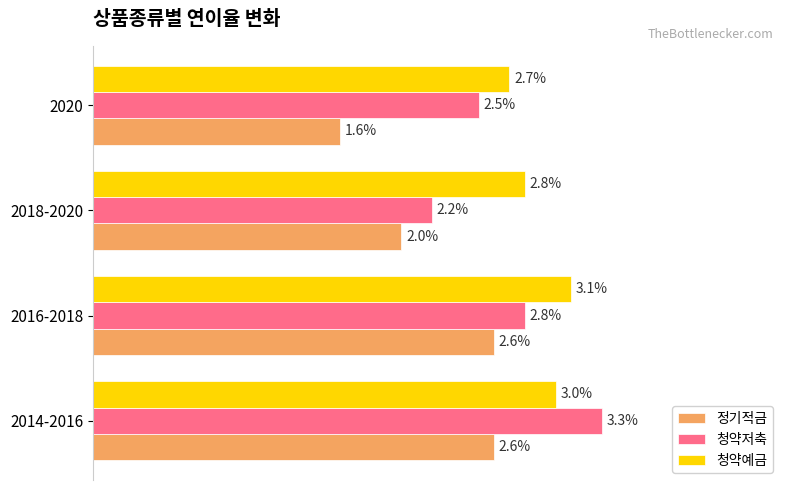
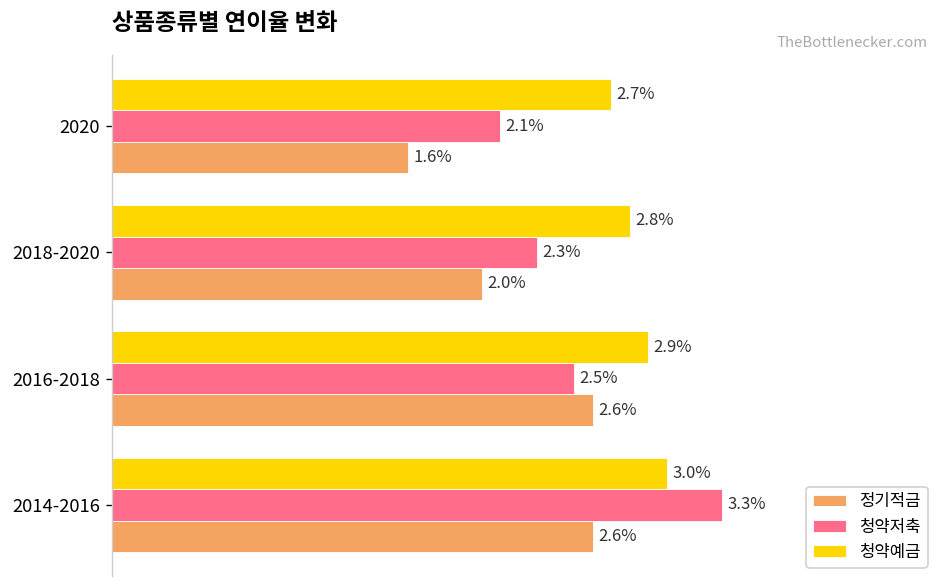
청약저축, 2020: 2.5% -> 2.1%
청약저축, 2018-2020: 2.2% -> 2.3%
청약예금, 2016-2018: 3.1% -> 2.9%
청약저축, 2016-2018: 2.8% -> 2.5%
